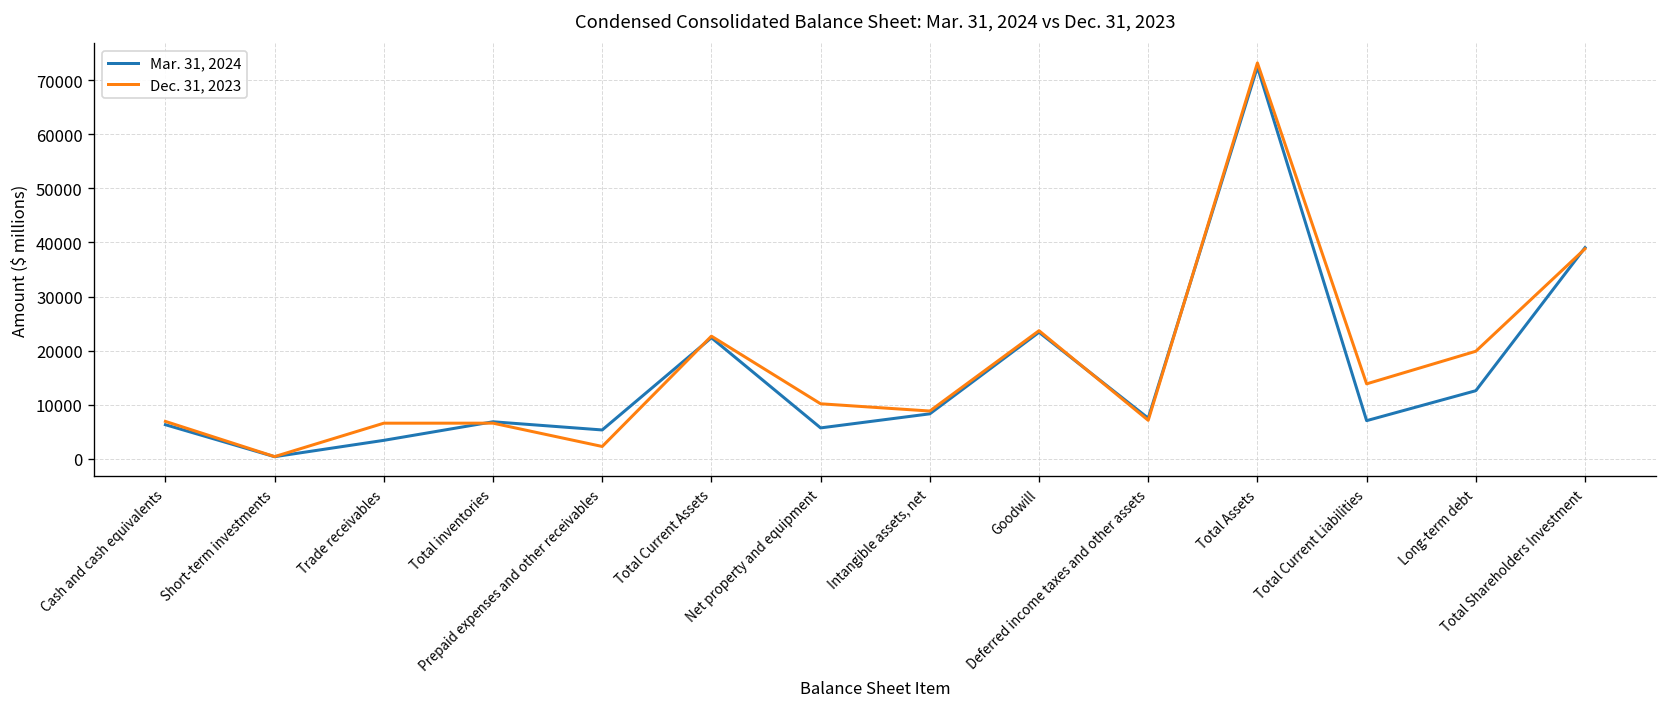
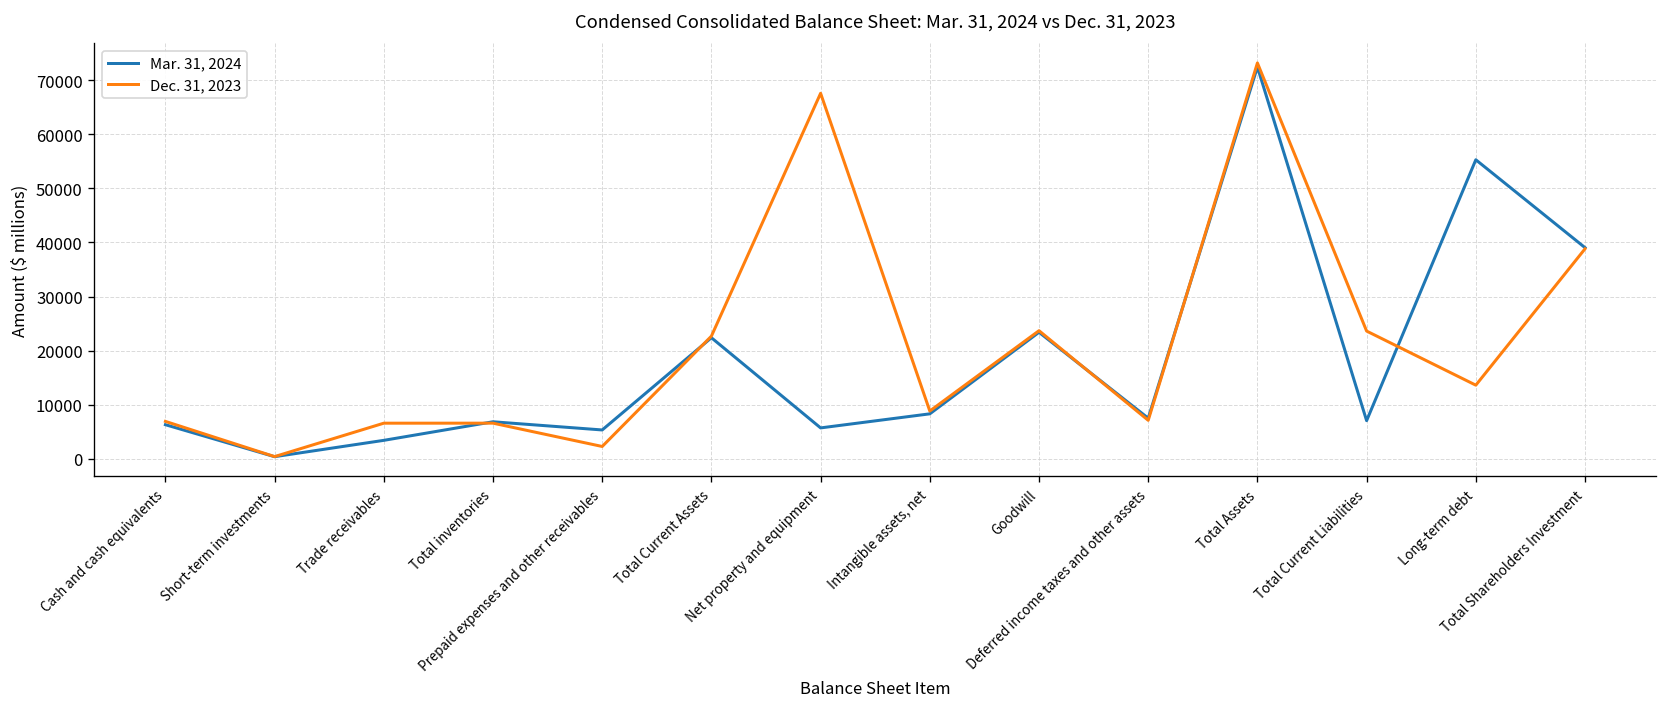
Dec. 31, 2023, Net property and equipment: 10000 -> 68000
Dec. 31, 2023, Total Current Liabilities: 14000 -> 24000
Mar. 31, 2024, Long-term debt: 13000 -> 55000
Dec. 31, 2023, Long-term debt: 20000 -> 14000
